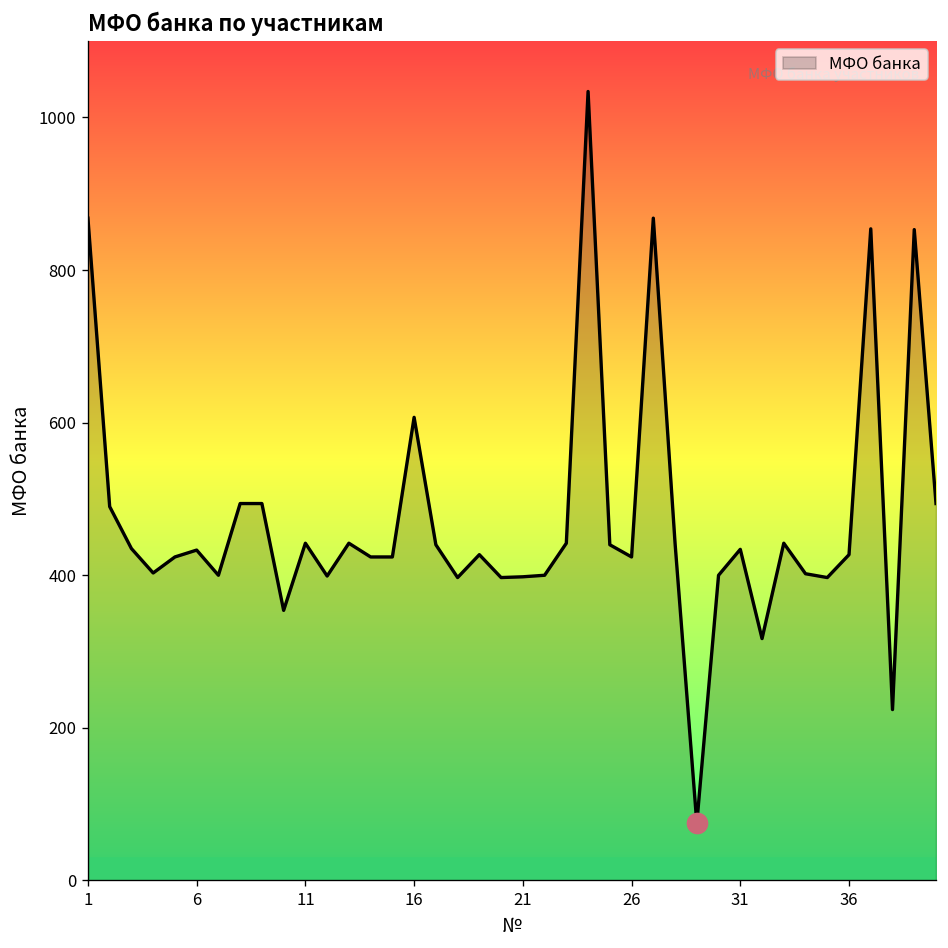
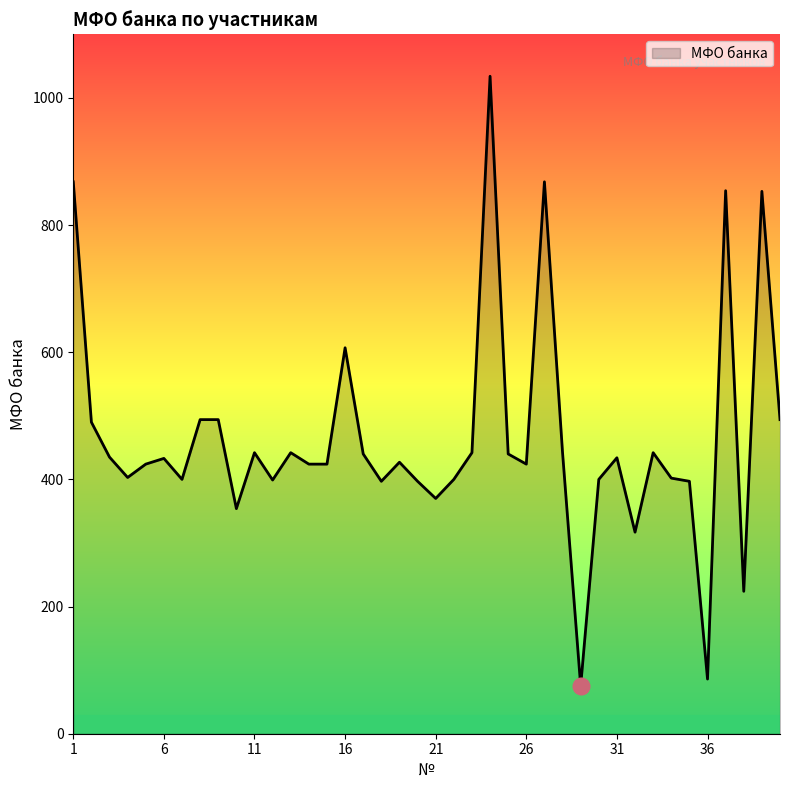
МФО банка, 21: 400 -> 370
МФО банка, 36: 430 -> 90
